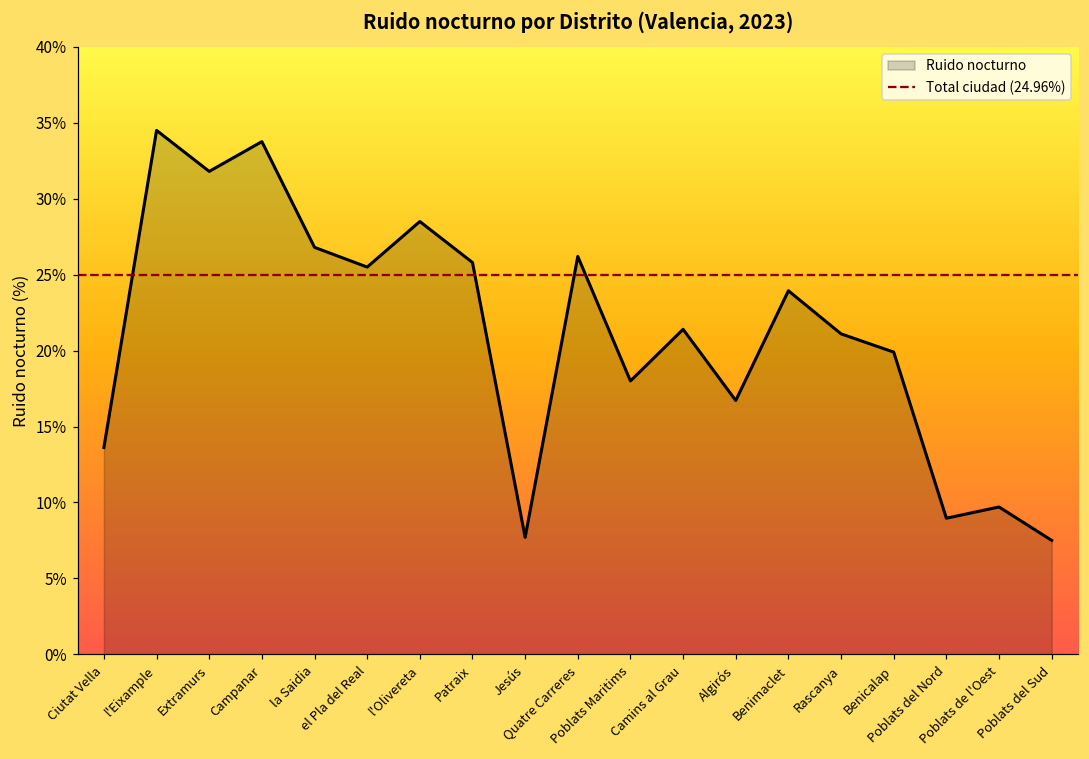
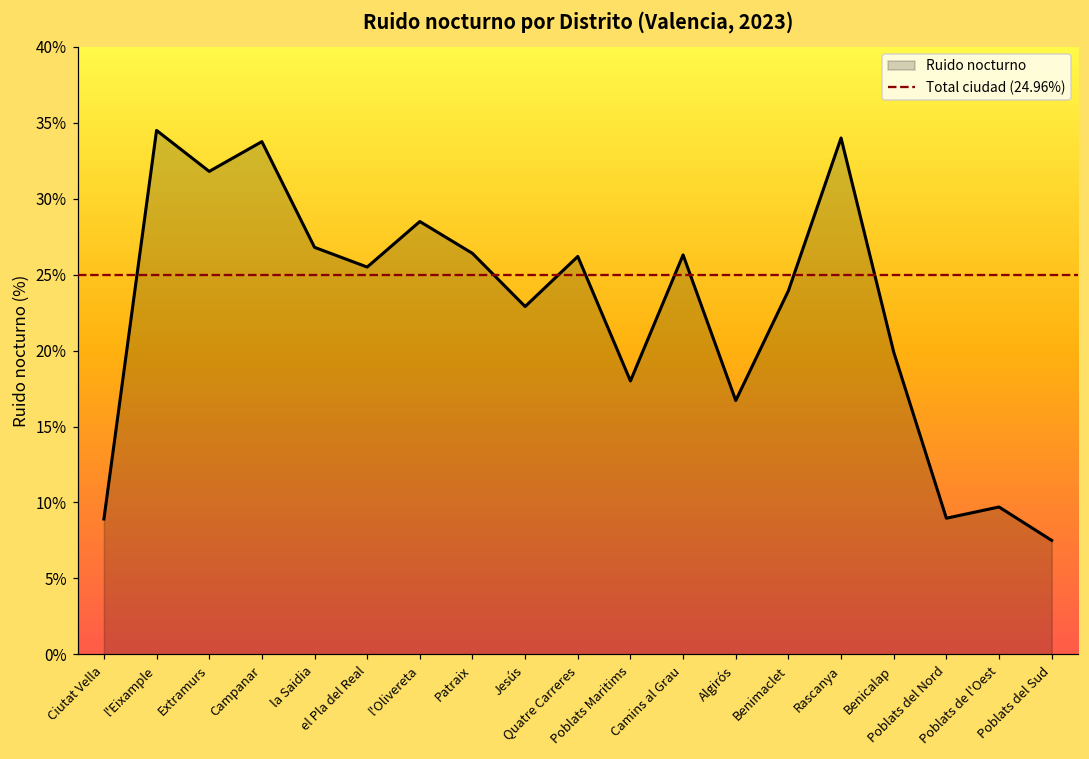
Ciutat Vella: 13.6% -> 8.9%
Patraix: 25.8% -> 26.4%
Jesús: 7.7% -> 22.9%
Camins al Grau: 21.4% -> 26.3%
Rascanya: 21.1% -> 34.0%
